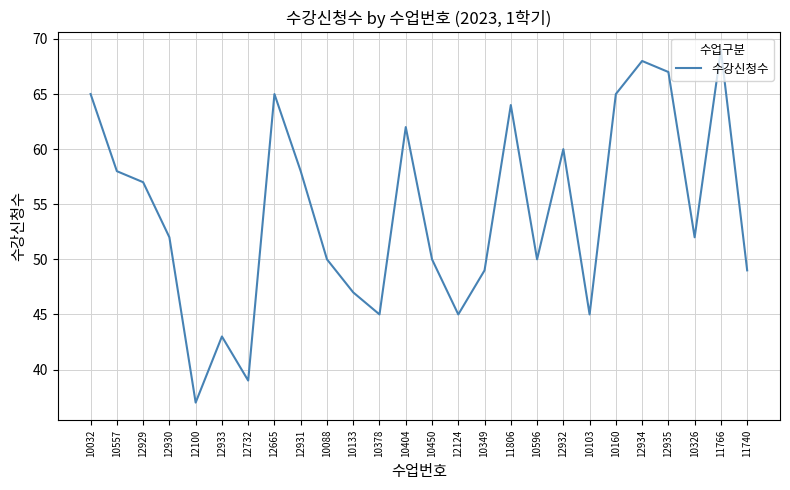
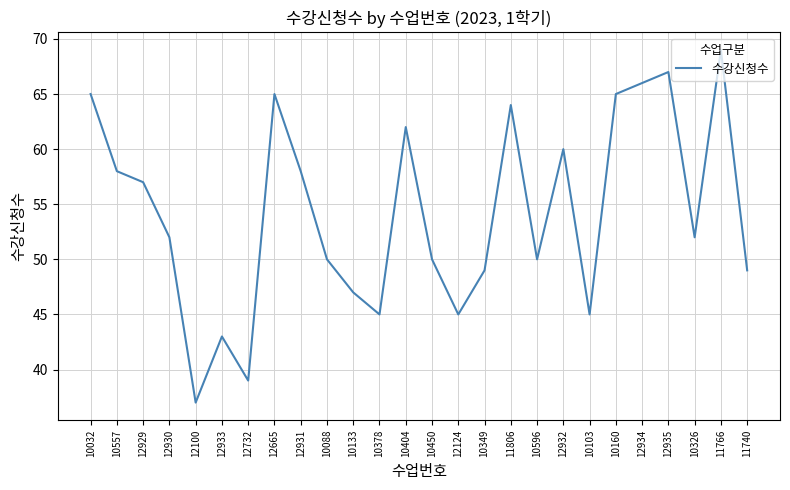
12934: 68 -> 66
